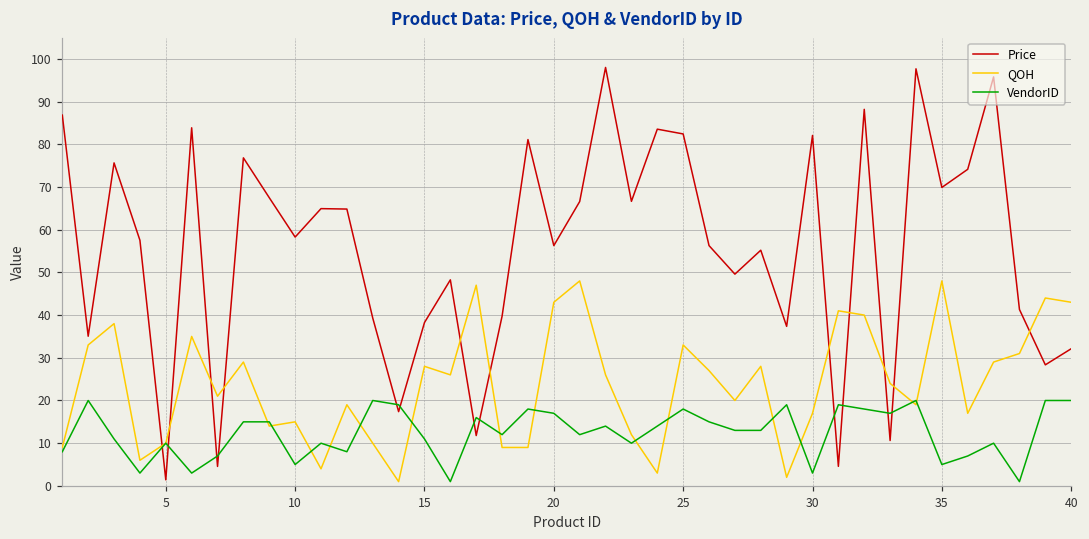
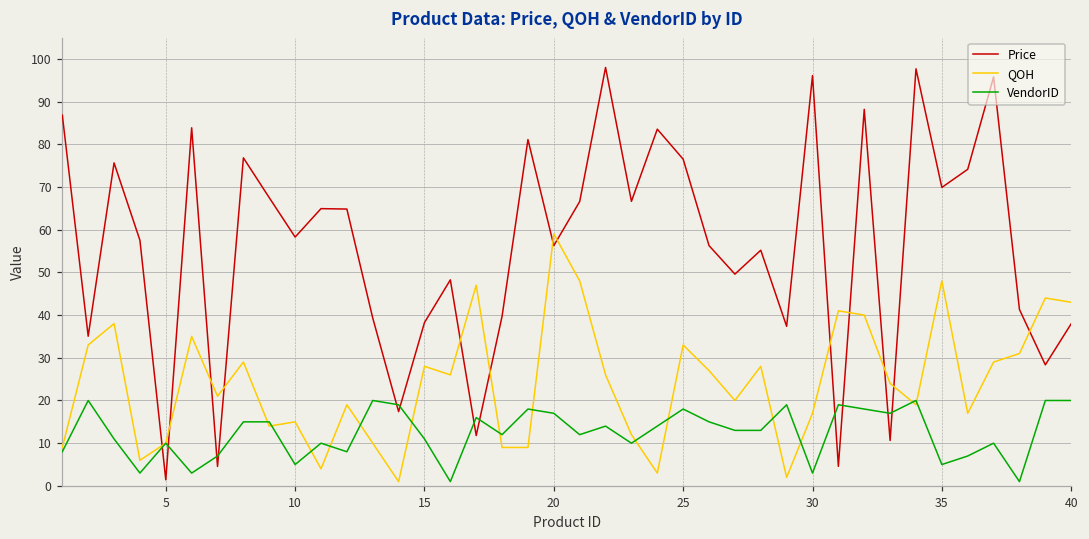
QOH, 20: 43 -> 59
Price, 25: 82 -> 77
Price, 30: 82 -> 96
Price, 40: 32 -> 38
